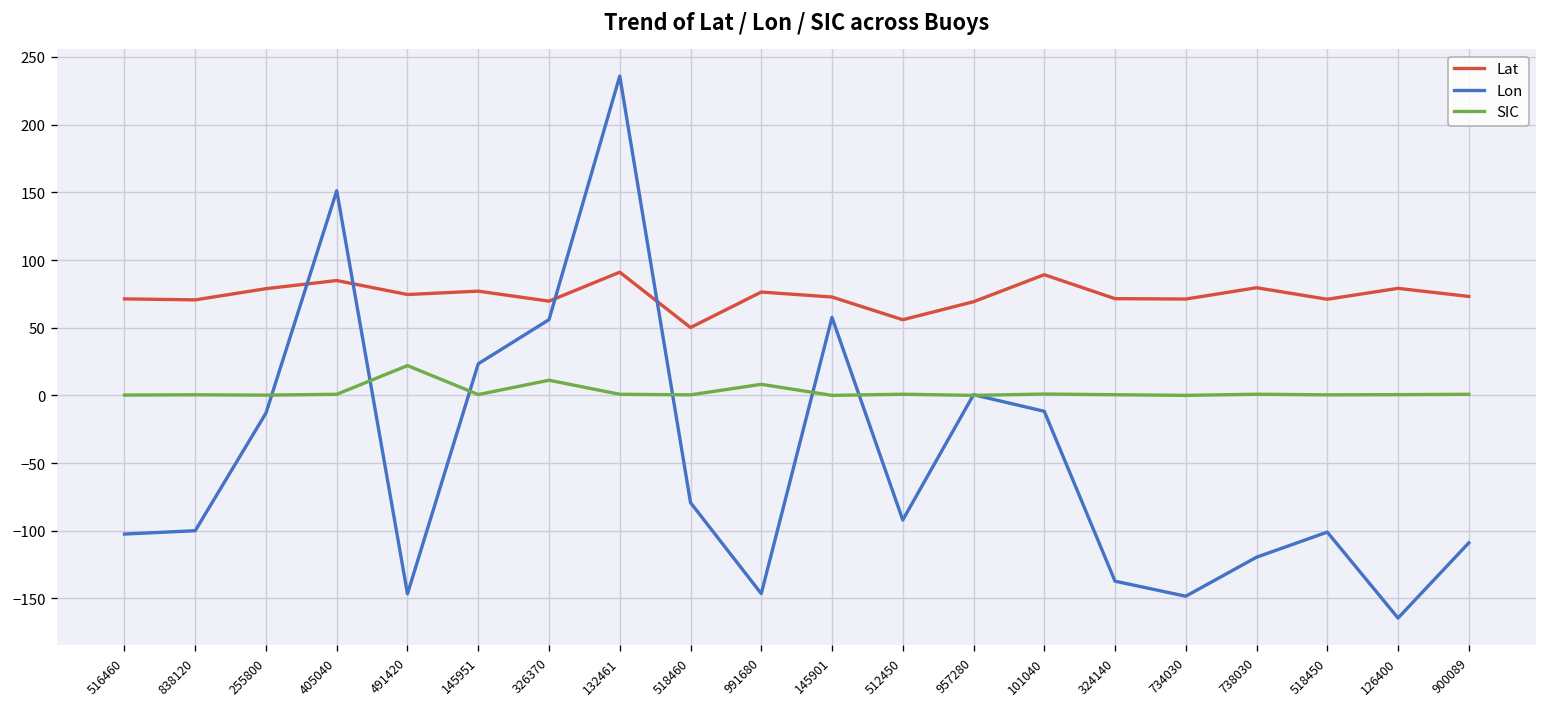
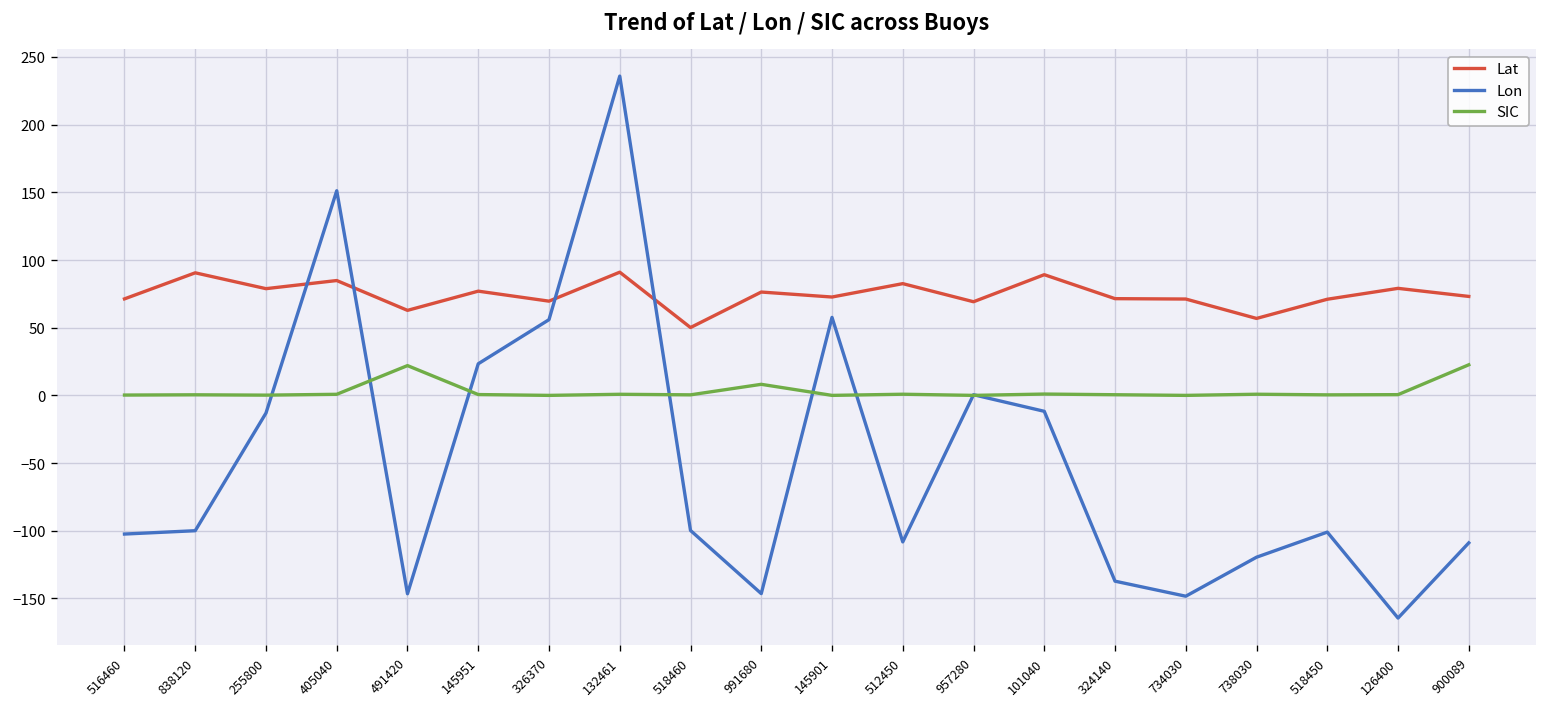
Lat, 838120: 71 -> 91
Lat, 491420: 75 -> 63
SIC, 326370: 11 -> 0
Lon, 518460: -79 -> -100
Lat, 512450: 56 -> 83
Lon, 512450: -92 -> -108
Lat, 738030: 80 -> 57
SIC, 900089: 1 -> 23
